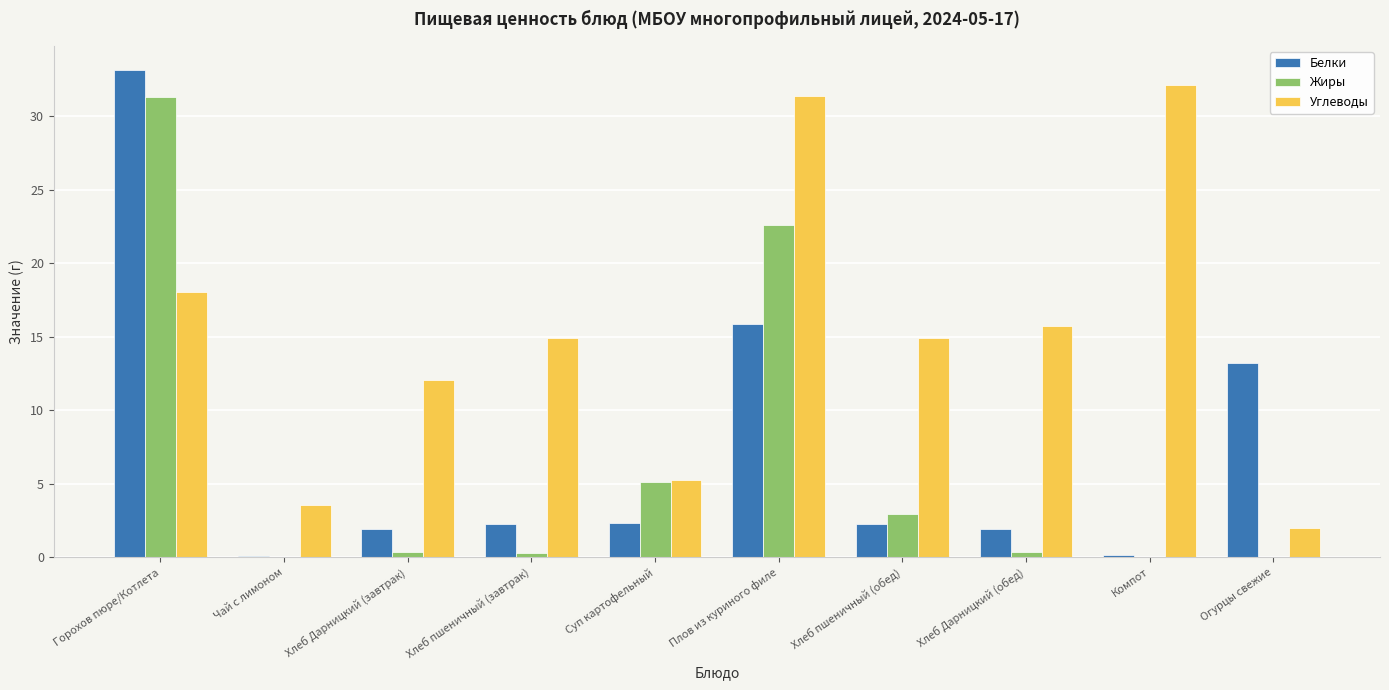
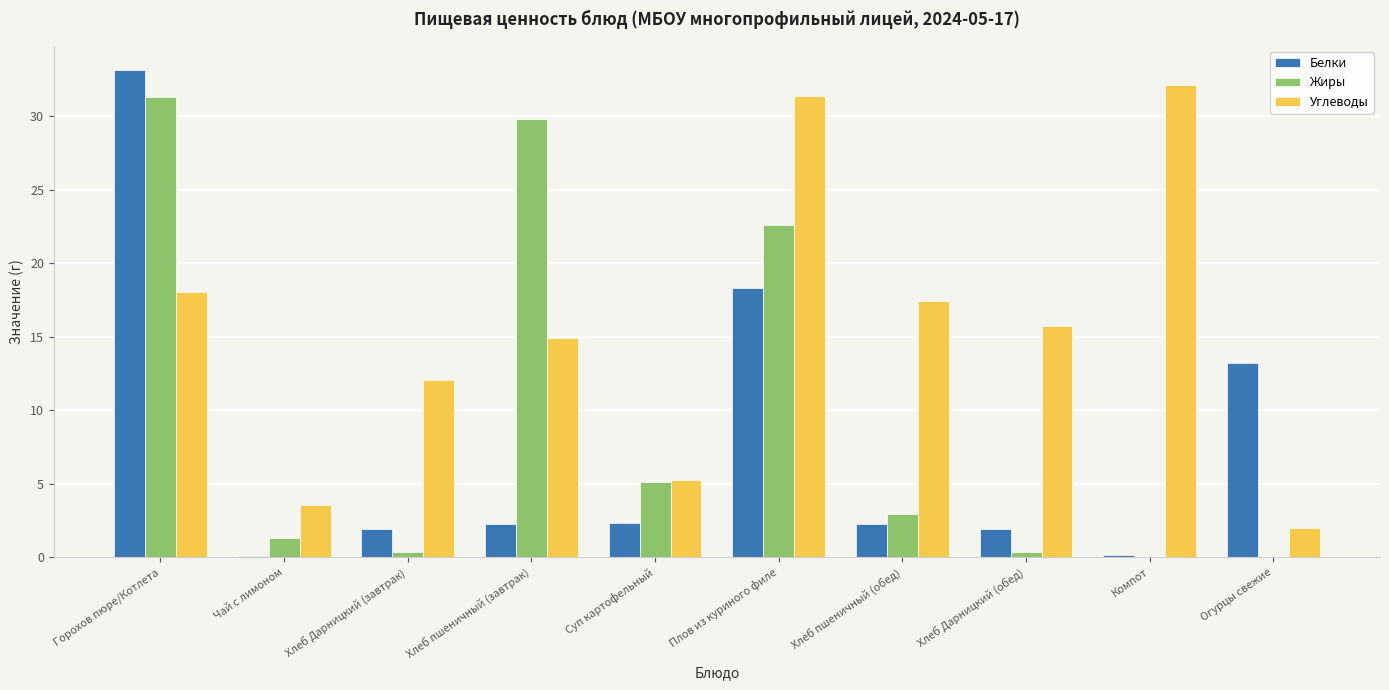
Жиры, Чай с лимоном: 0.0 -> 1.3
Жиры, Хлеб пшеничный (завтрак): 0.3 -> 29.8
Белки, Плов из куриного филе: 15.9 -> 18.3
Углеводы, Хлеб пшеничный (обед): 14.9 -> 17.4
